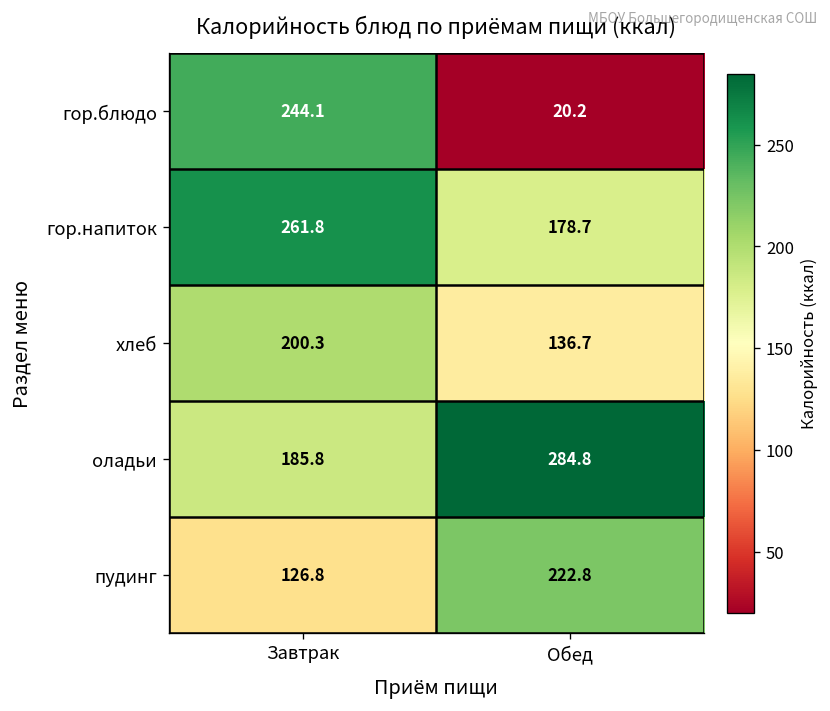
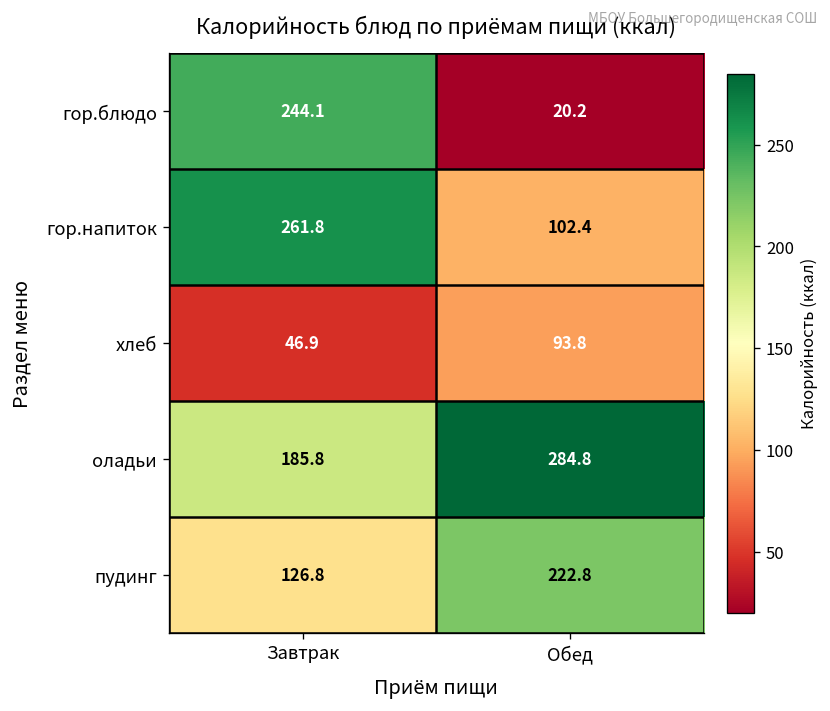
гор.напиток, Обед: 178.7 -> 102.4
хлеб, Завтрак: 200.3 -> 46.9
хлеб, Обед: 136.7 -> 93.8
